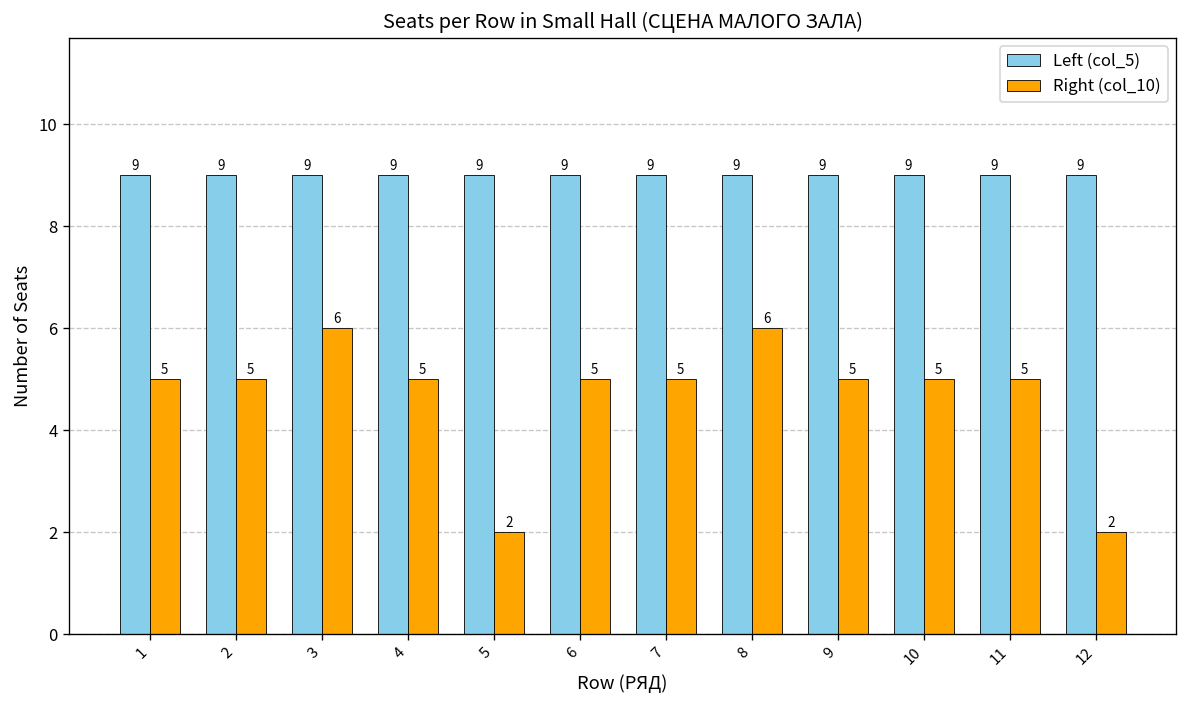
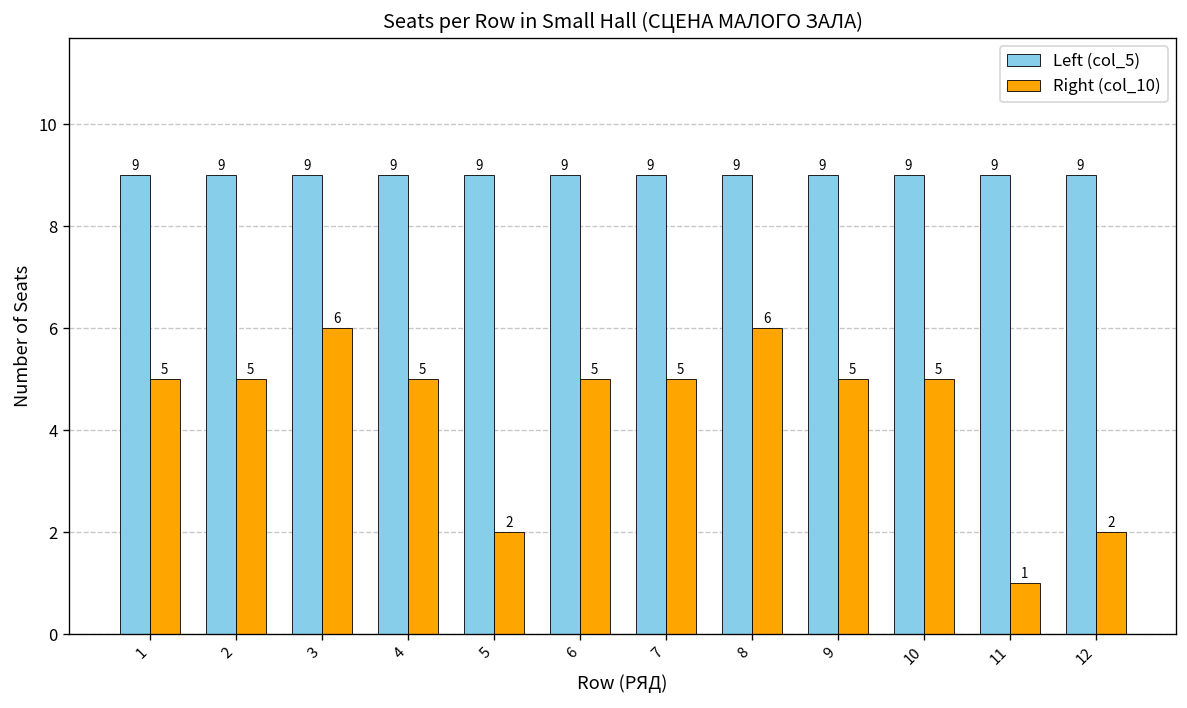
Right (col_10), 11: 5 -> 1
